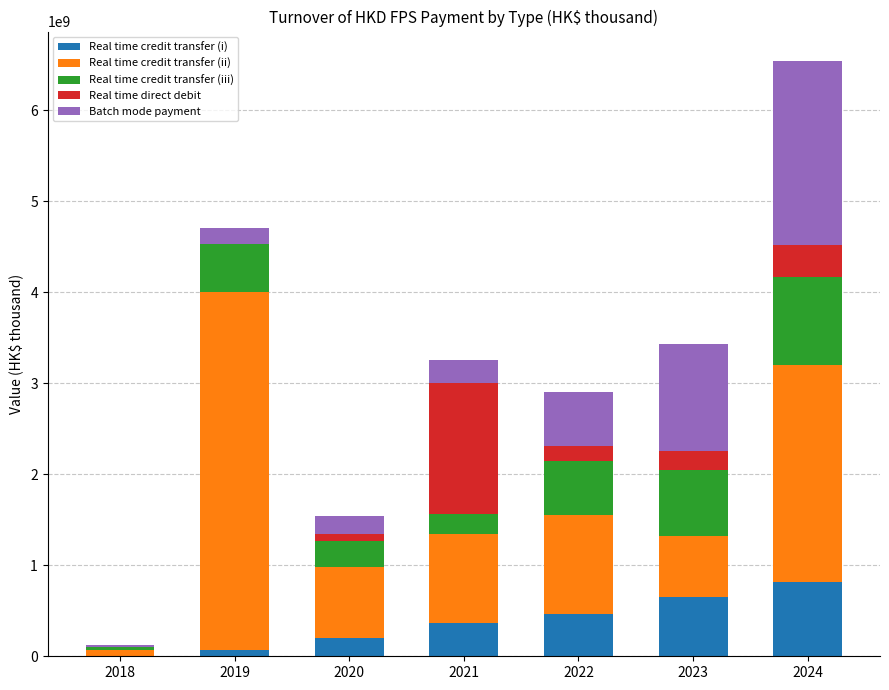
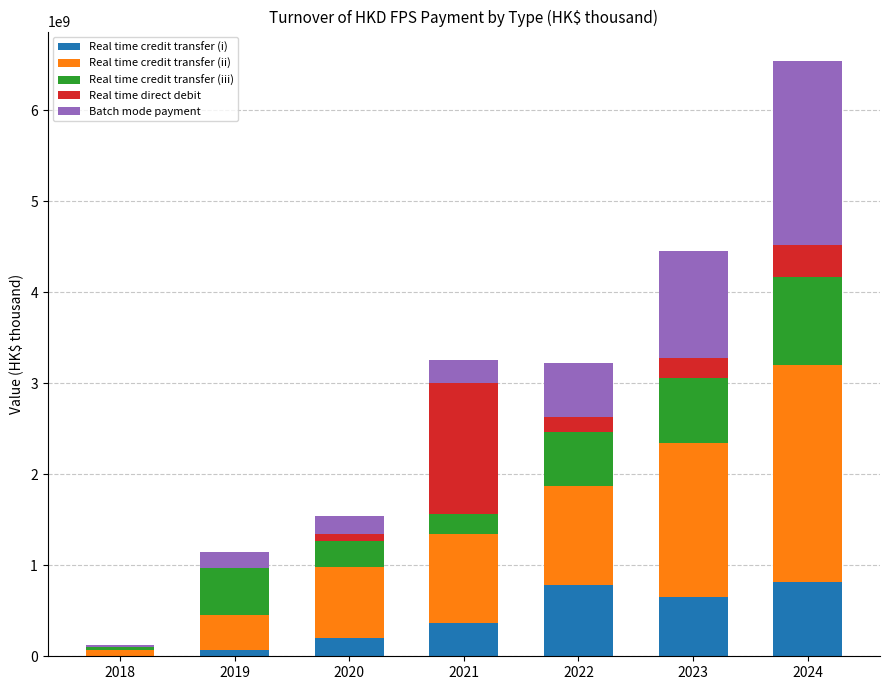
Real time credit transfer (ii), 2019: 3900000000 -> 400000000
Real time credit transfer (i), 2022: 500000000 -> 800000000
Real time credit transfer (ii), 2023: 700000000 -> 1700000000
